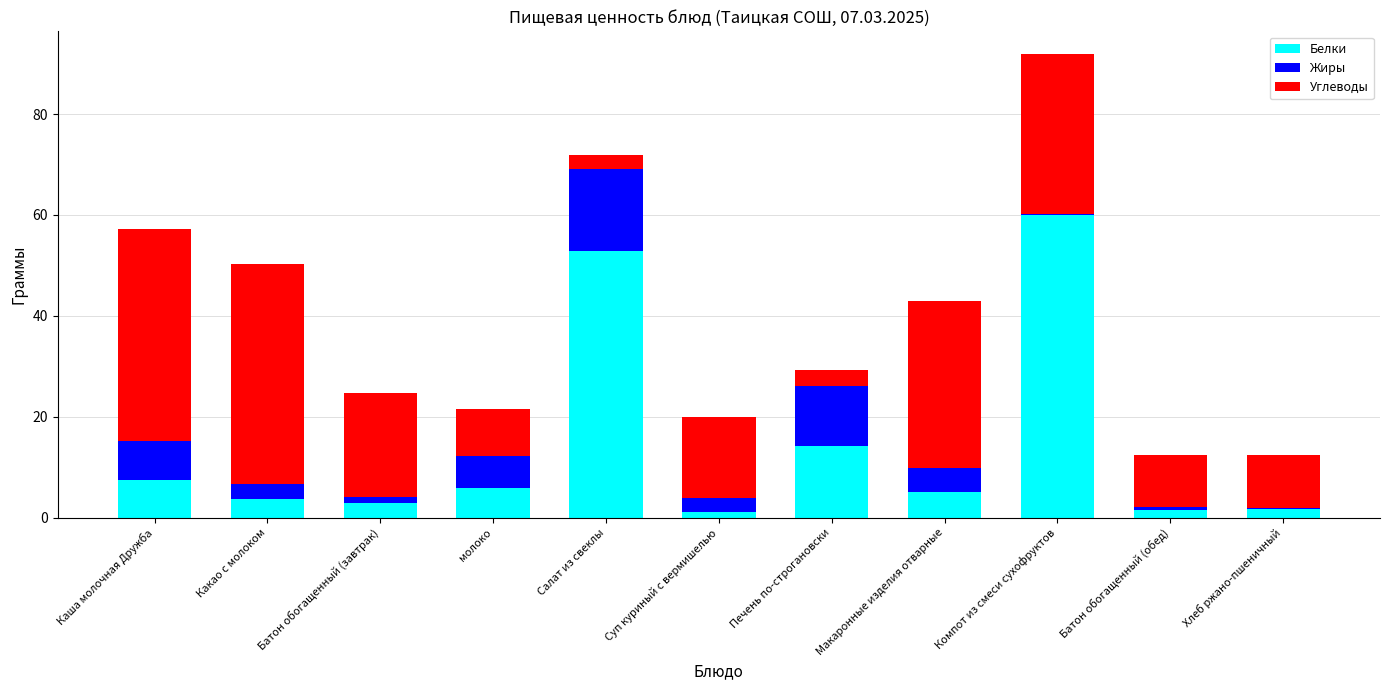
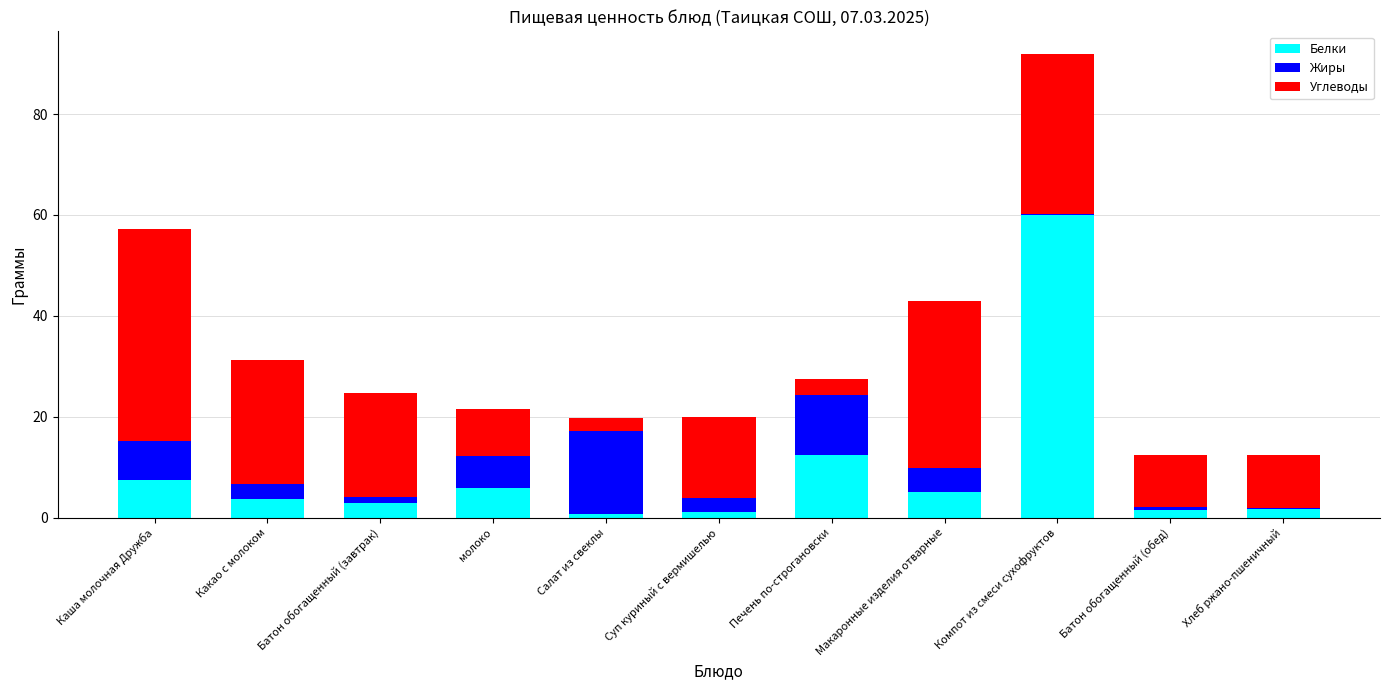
Углеводы, Какао с молоком: 44 -> 24
Белки, Салат из свеклы: 53 -> 1
Белки, Печень по-строгановски: 14 -> 12
